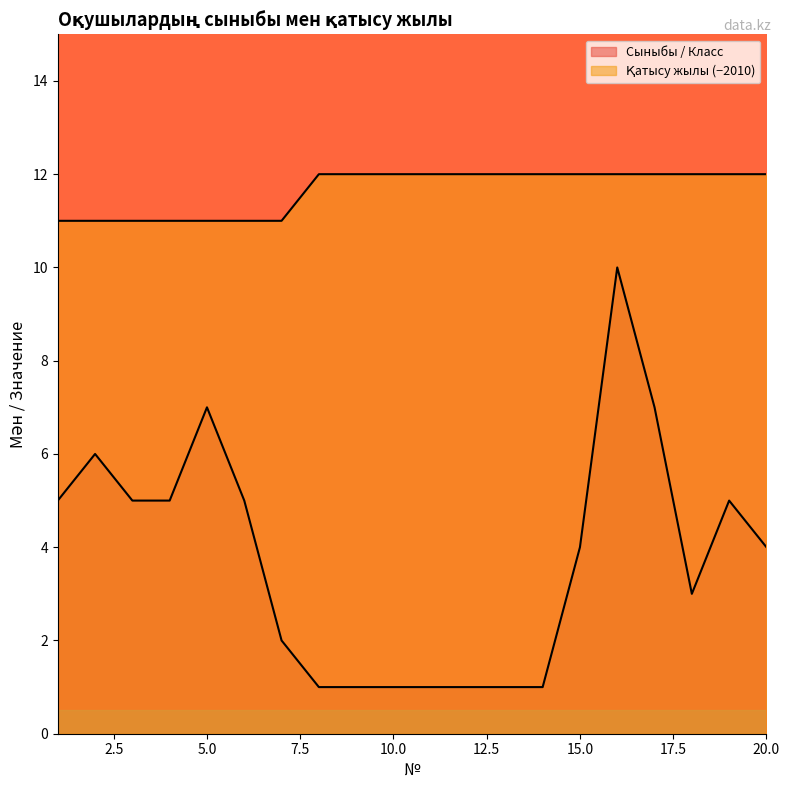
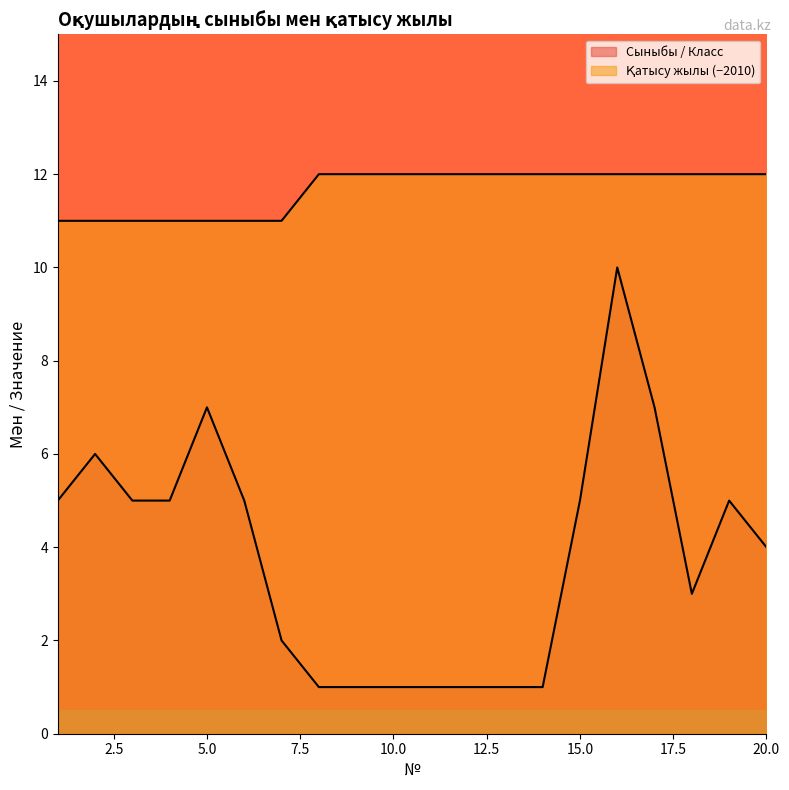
Сыныбы / Класс, 15.0: 4 -> 5
